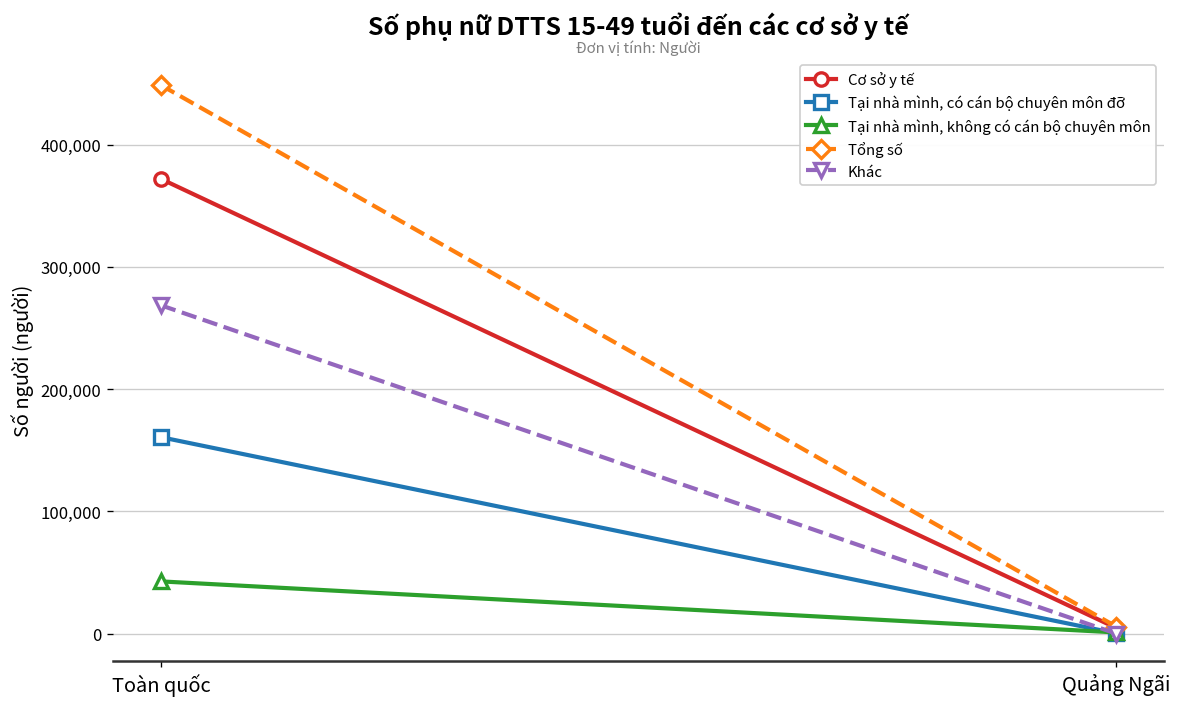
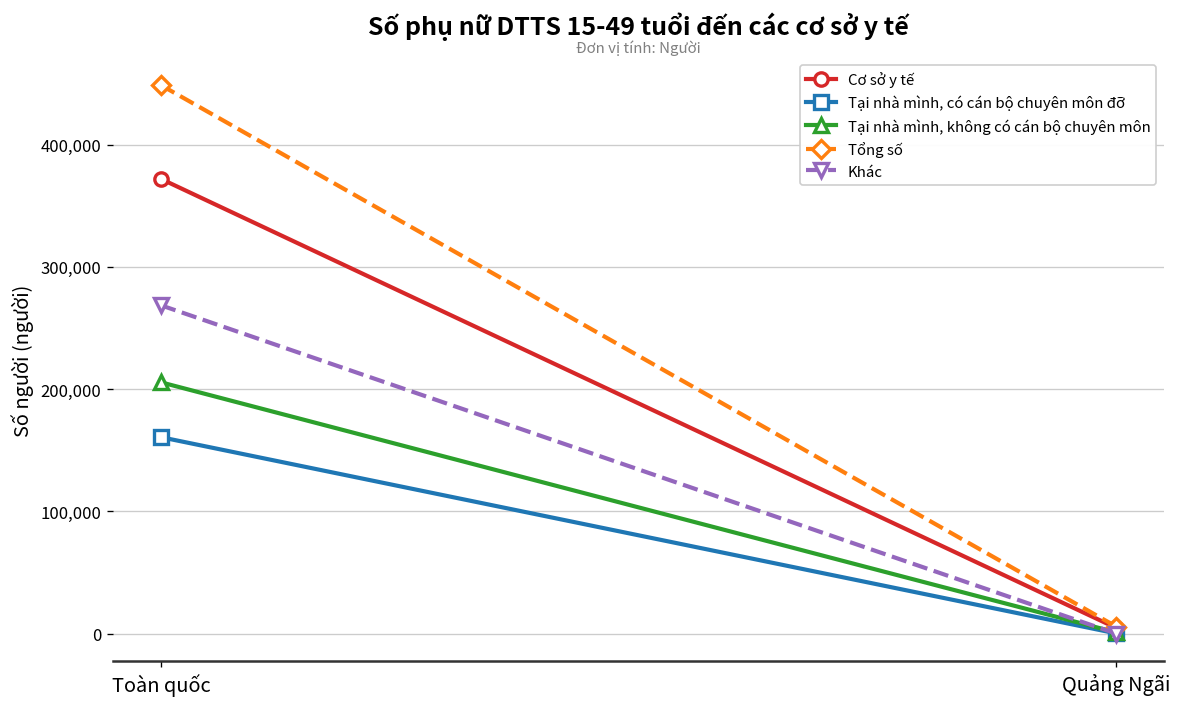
Tại nhà mình, không có cán bộ chuyên môn, Toàn quốc: 43,000 -> 206,000
